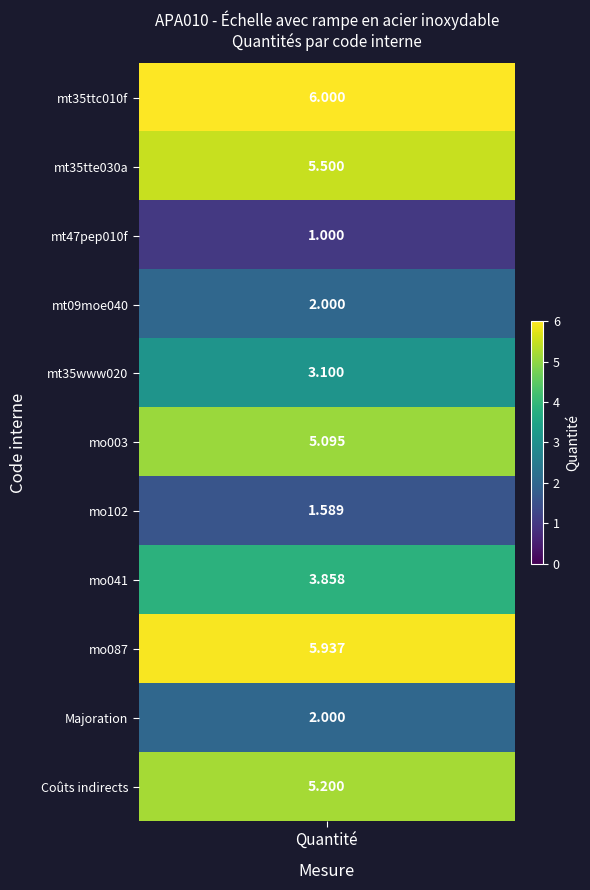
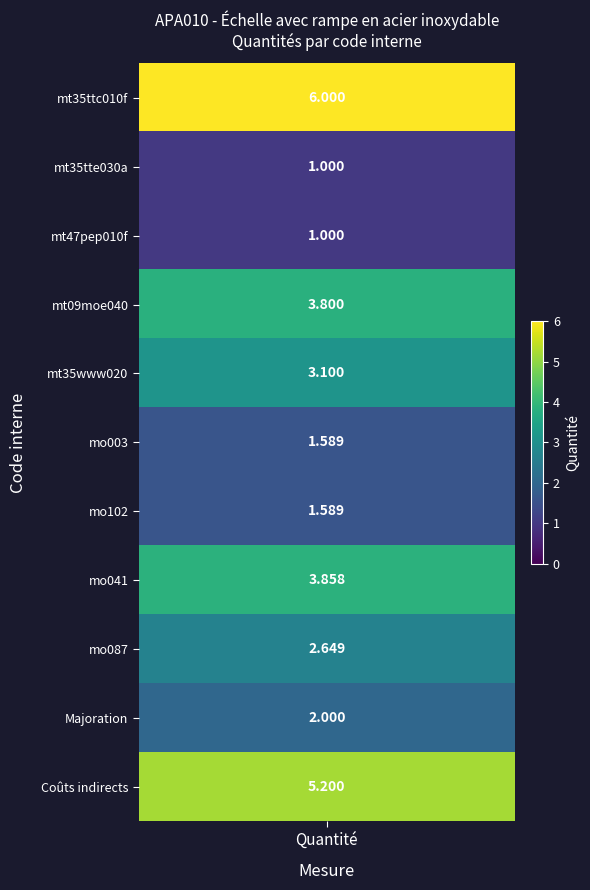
mt35tte030a, Quantité: 5.500 -> 1.000
mt09moe040, Quantité: 2.000 -> 3.800
mo003, Quantité: 5.095 -> 1.589
mo087, Quantité: 5.937 -> 2.649
